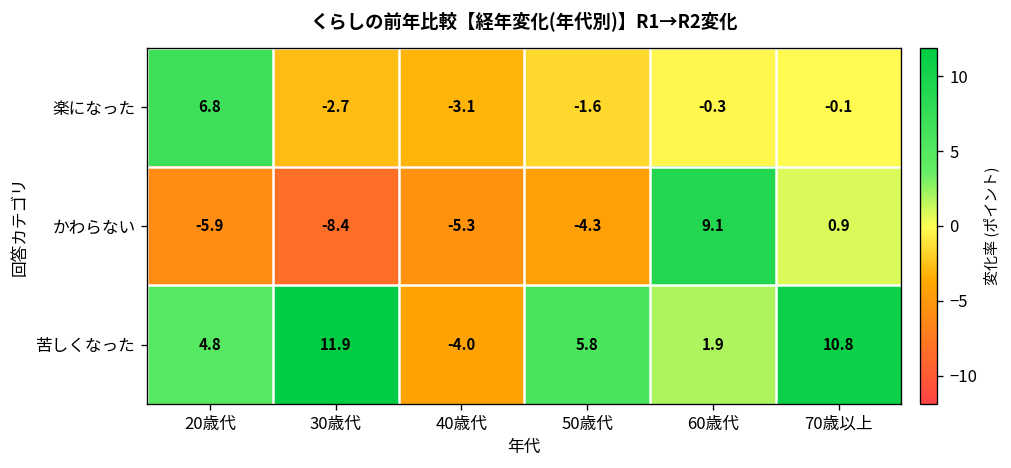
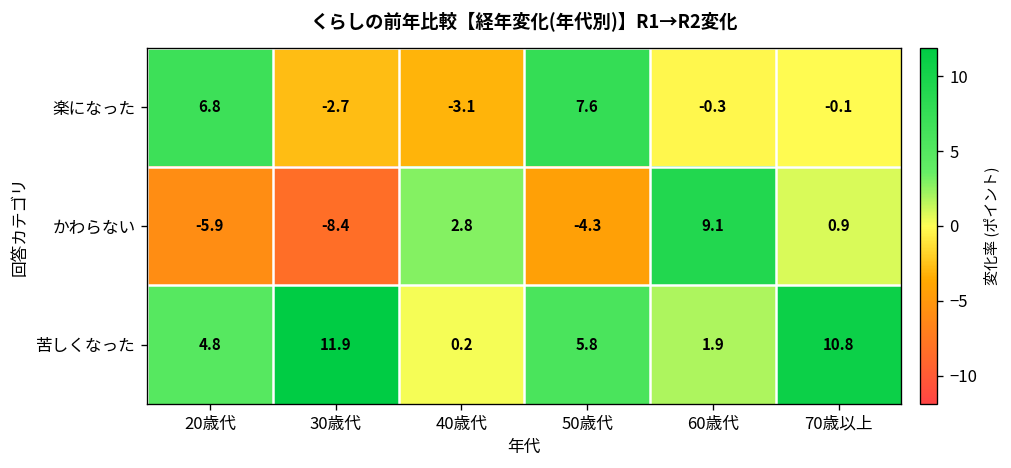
楽になった, 50歳代: -1.6 -> 7.6
かわらない, 40歳代: -5.3 -> 2.8
苦しくなった, 40歳代: -4.0 -> 0.2
